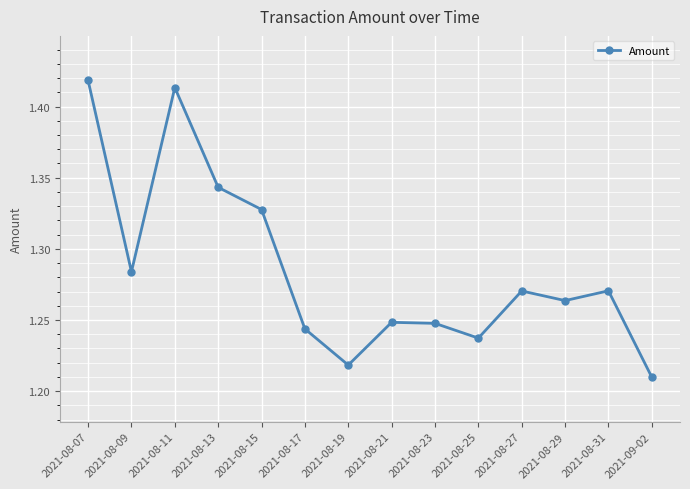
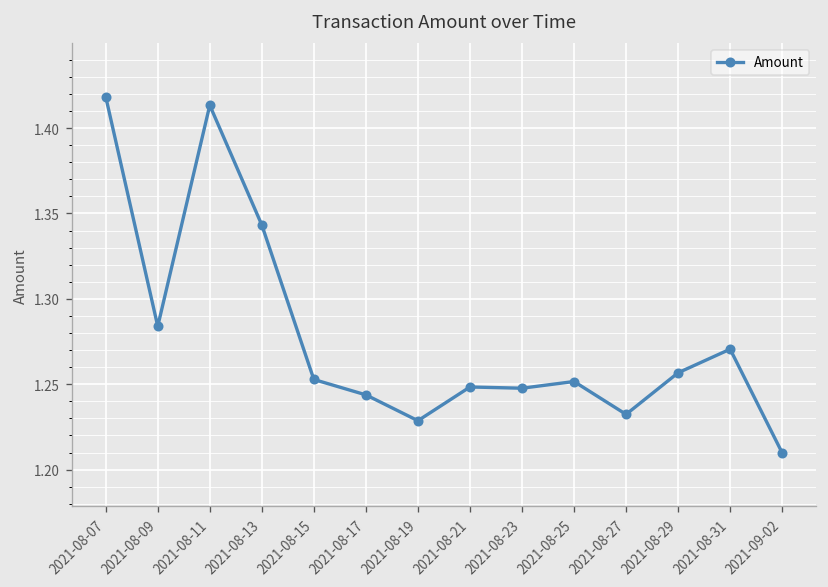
2021-08-15: 1.328 -> 1.253
2021-08-19: 1.218 -> 1.229
2021-08-25: 1.237 -> 1.252
2021-08-27: 1.270 -> 1.232
2021-08-29: 1.264 -> 1.257
